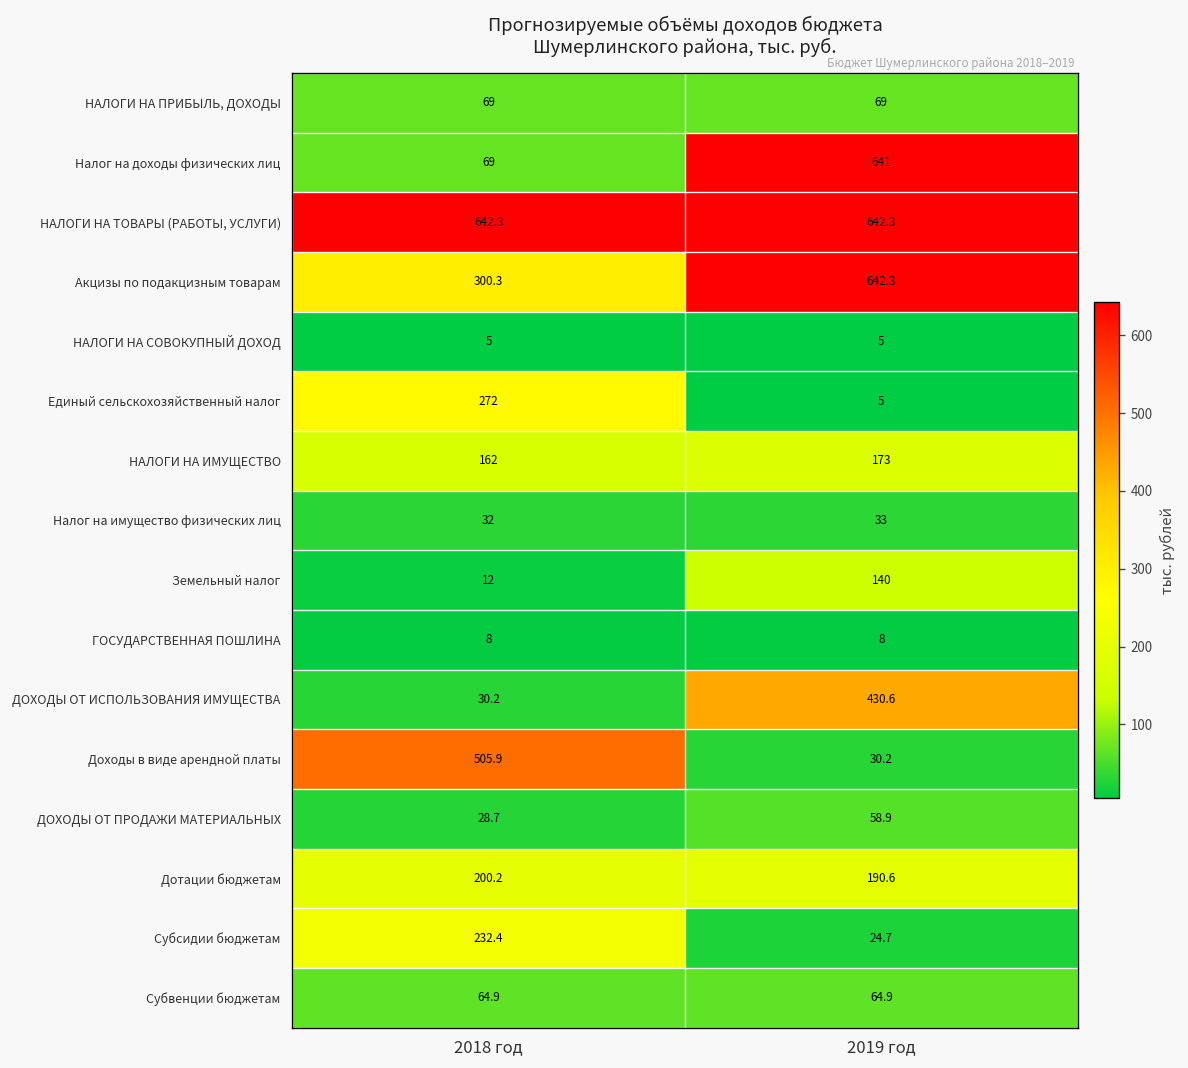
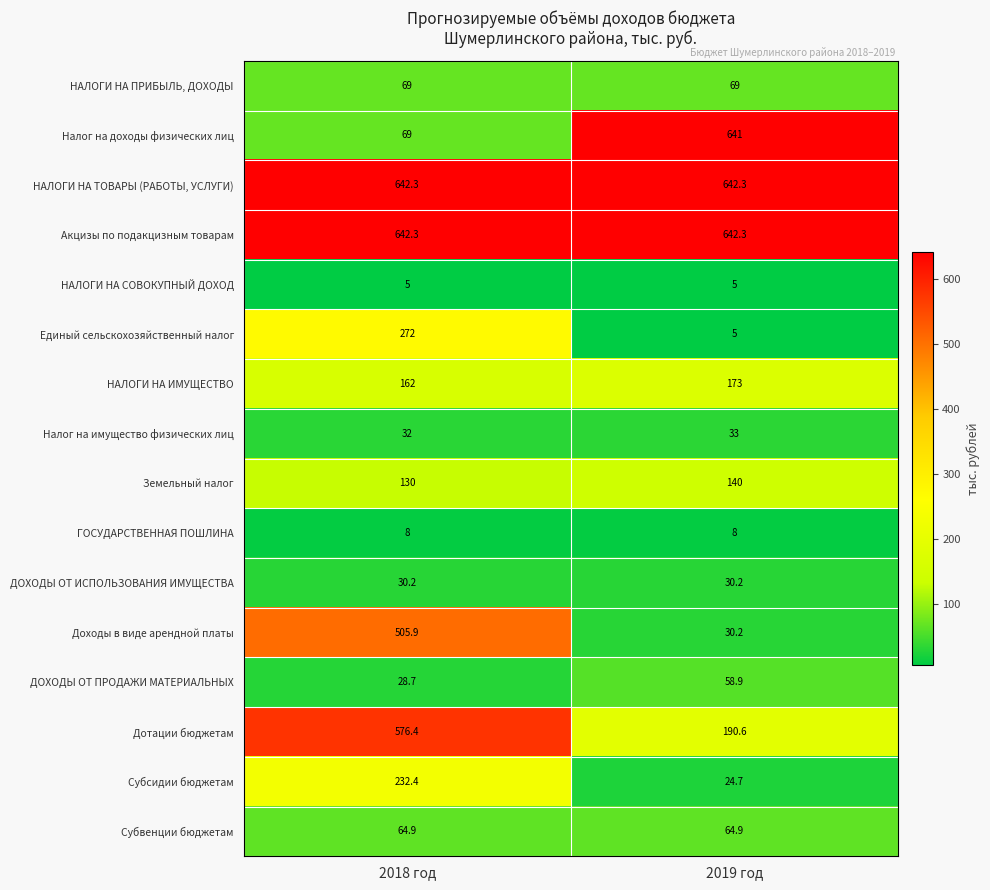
Акцизы по подакцизным товарам, 2018 год: 300.3 -> 642.3
Земельный налог, 2018 год: 12 -> 130
ДОХОДЫ ОТ ИСПОЛЬЗОВАНИЯ ИМУЩЕСТВА, 2019 год: 430.6 -> 30.2
Дотации бюджетам, 2018 год: 200.2 -> 576.4
